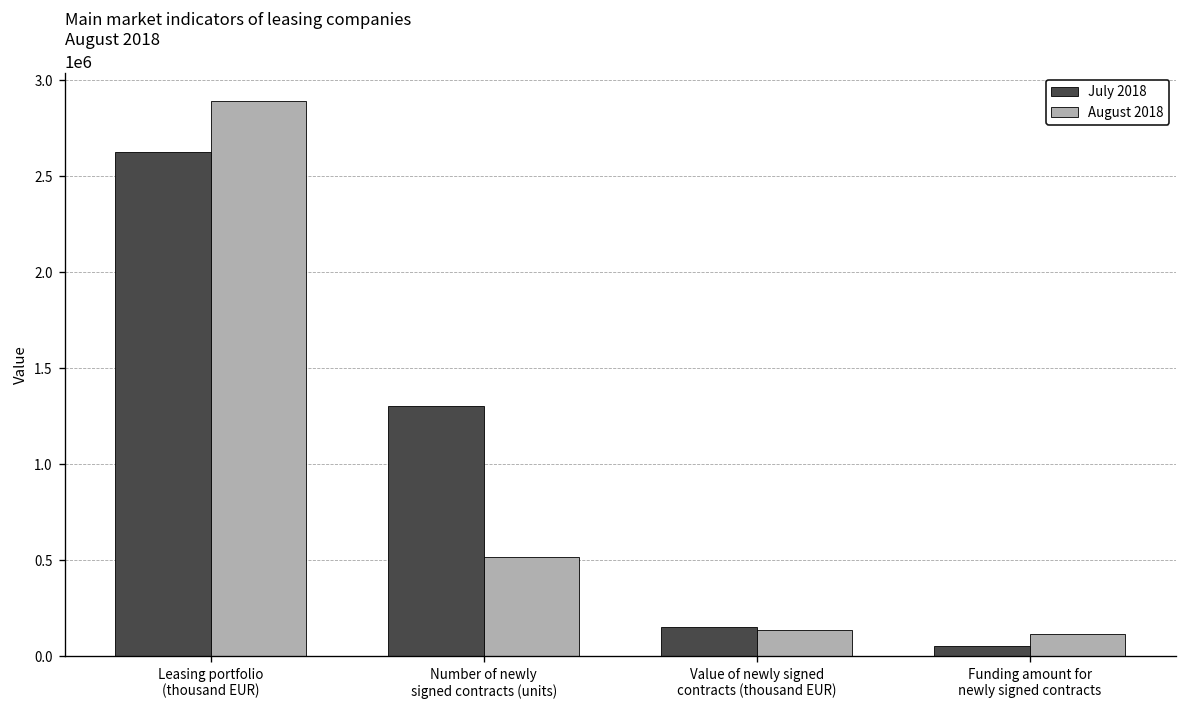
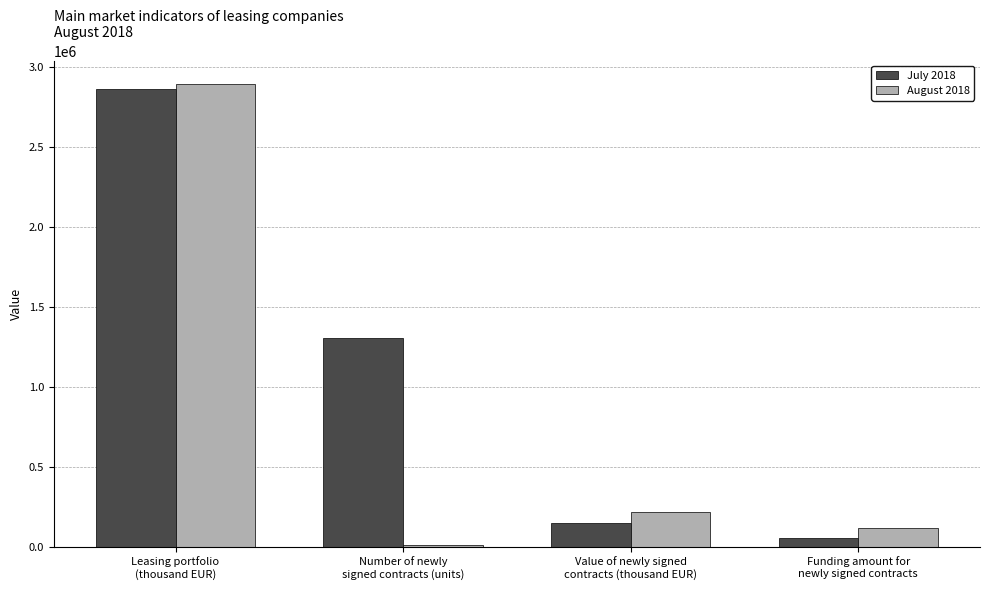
July 2018, Leasing portfolio (thousand EUR): 2630000 -> 2860000
August 2018, Number of newly signed contracts (units): 520000 -> 10000
August 2018, Value of newly signed contracts (thousand EUR): 140000 -> 220000
